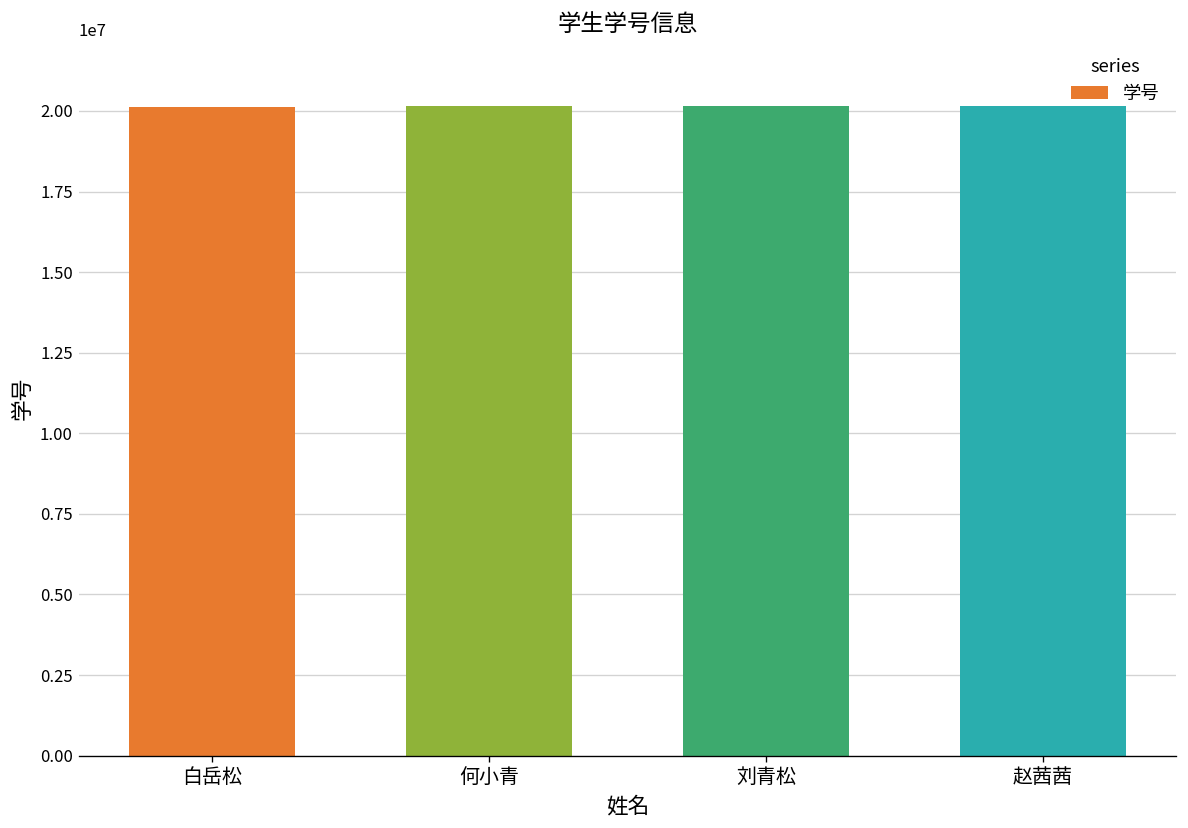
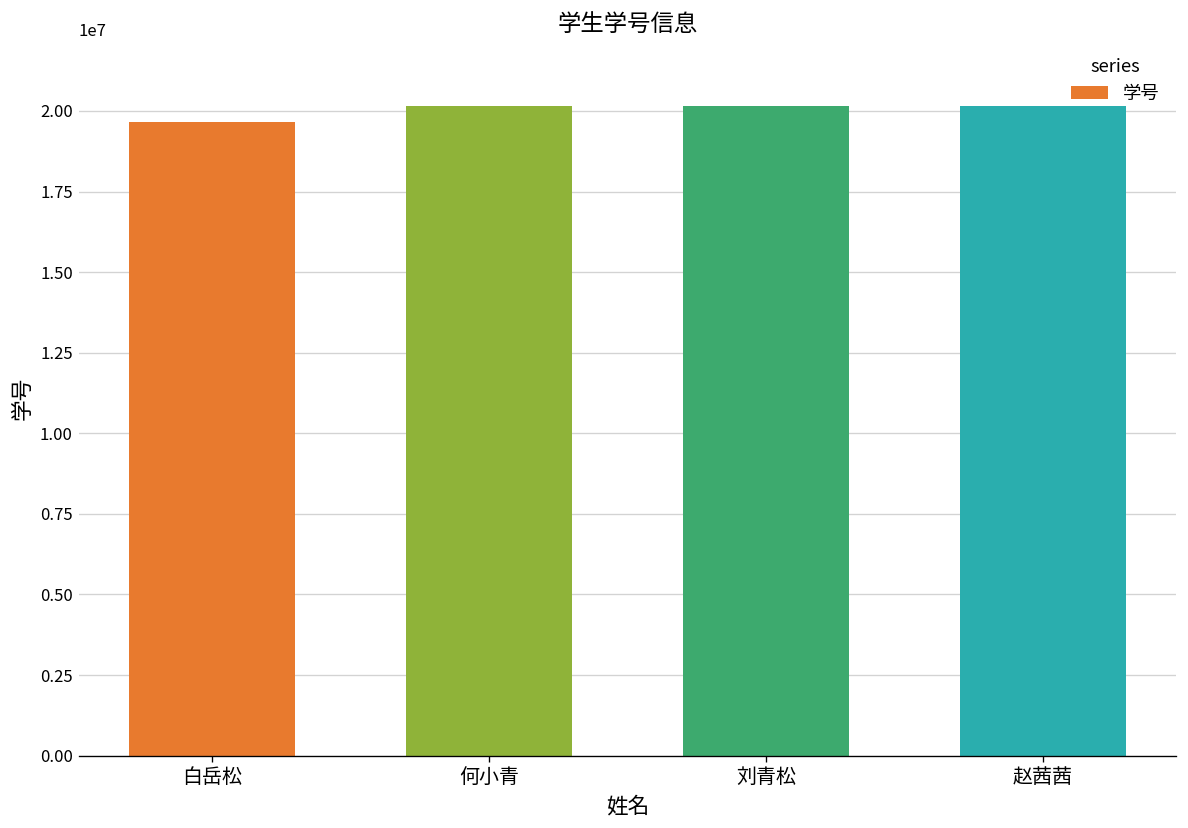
白岳松: 20100000 -> 19700000
